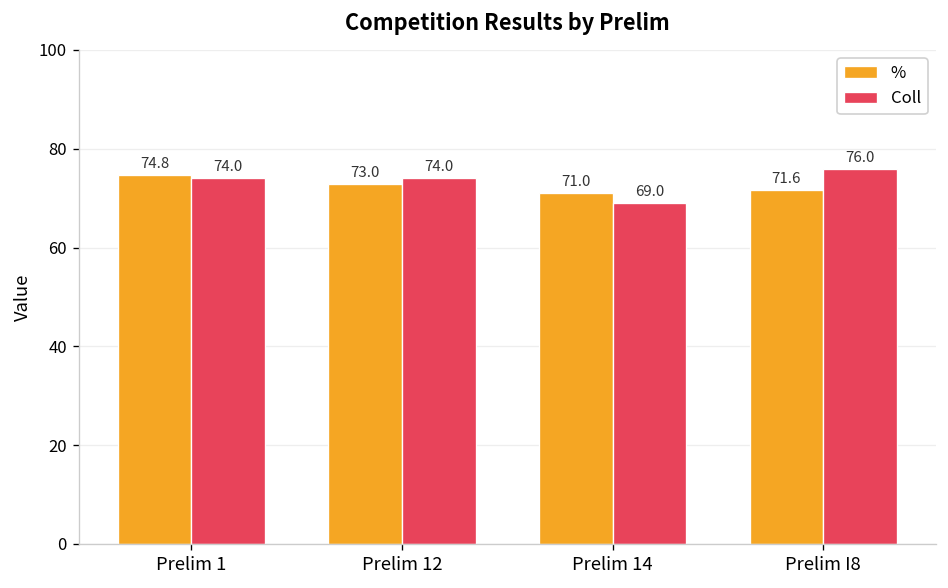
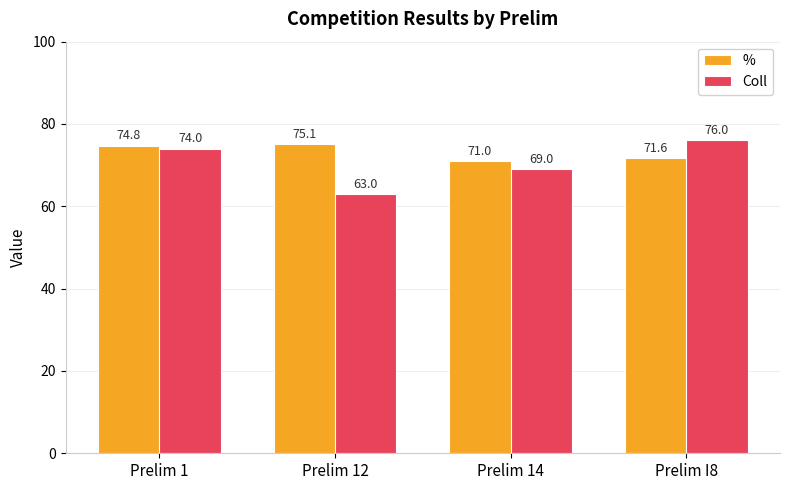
%, Prelim 12: 73.0 -> 75.1
Coll, Prelim 12: 74.0 -> 63.0
